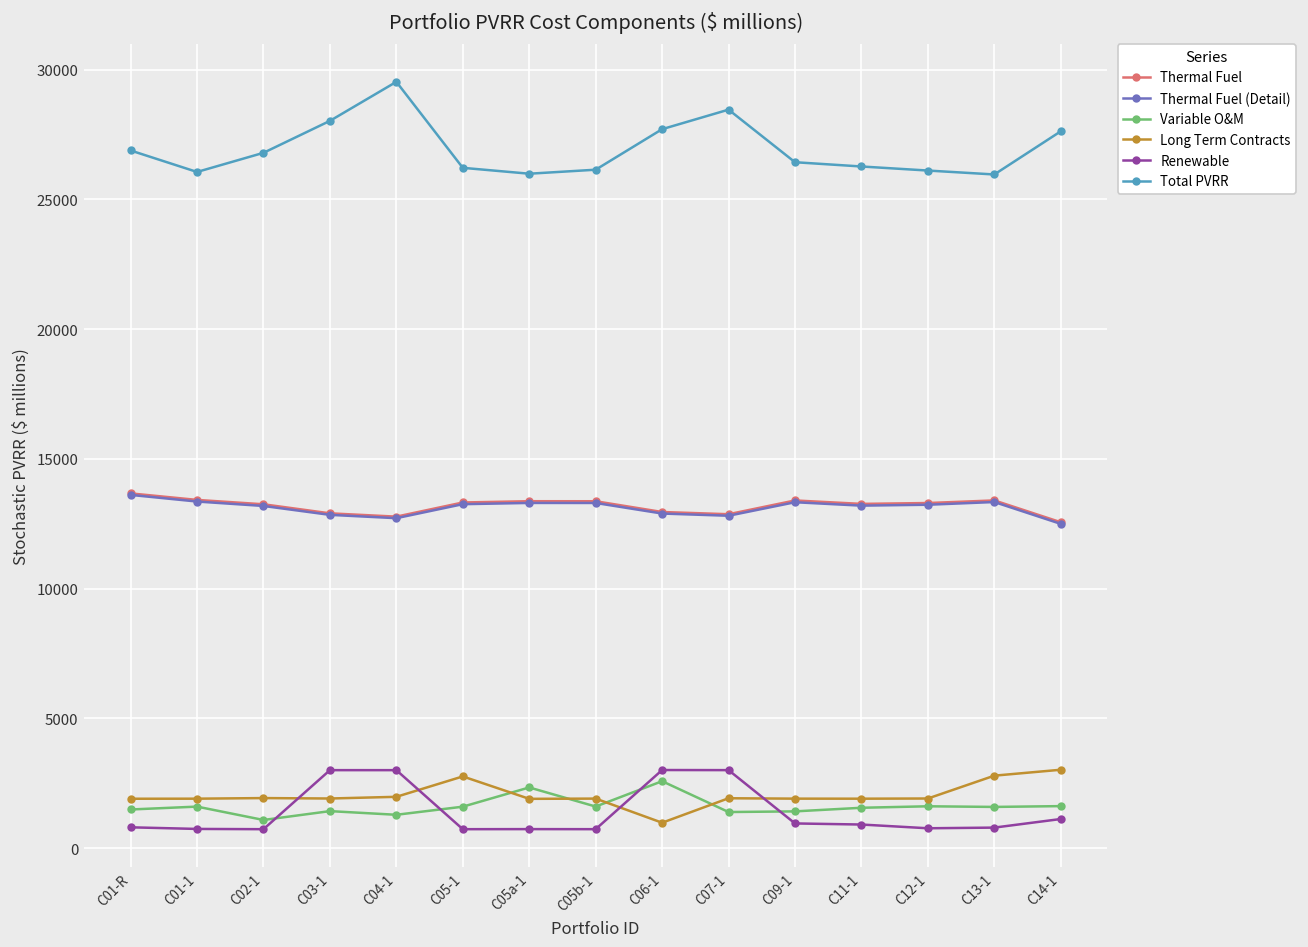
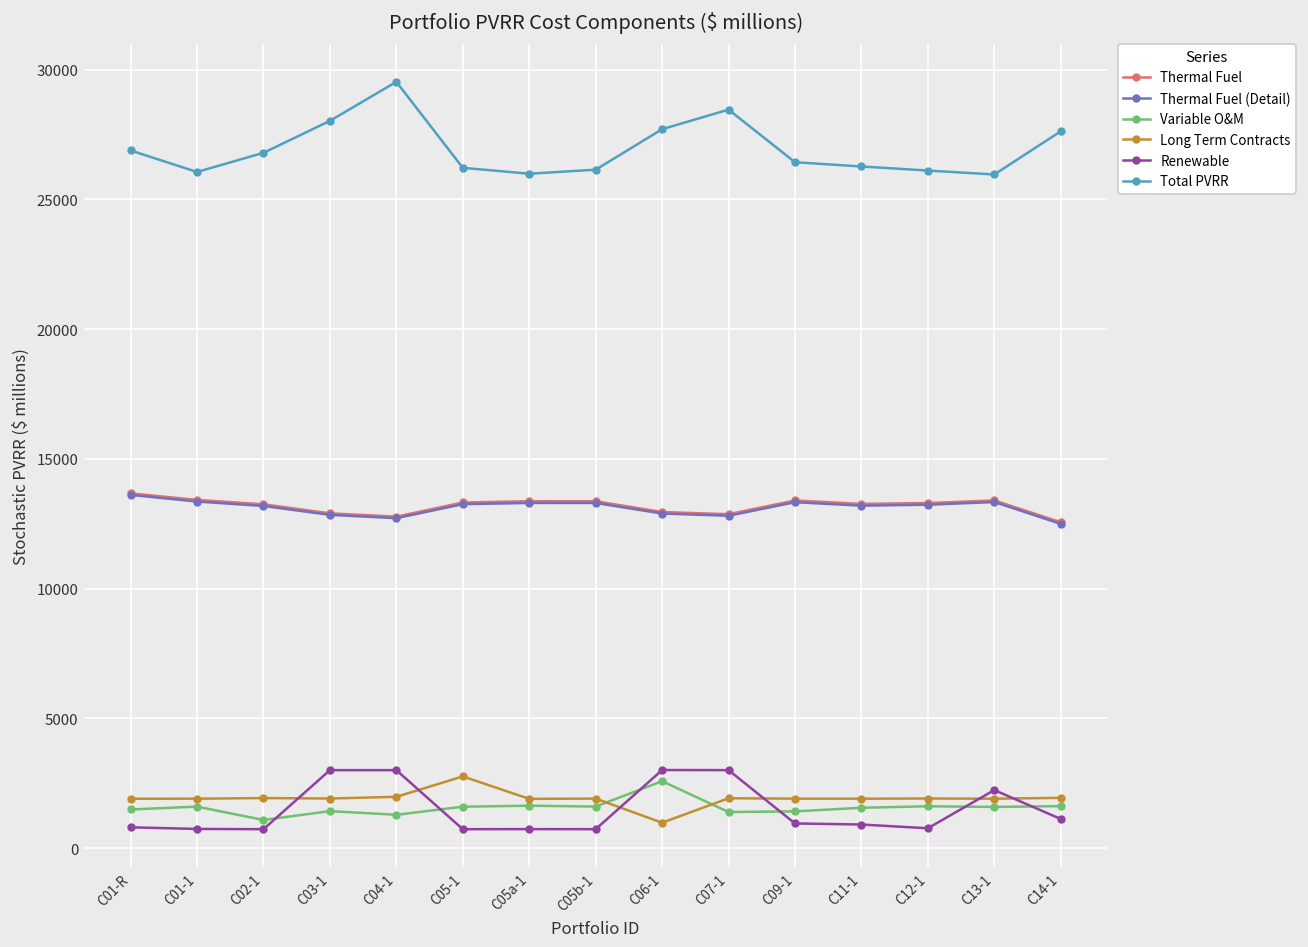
Variable O&M, C05a-1: 2300 -> 1600
Long Term Contracts, C13-1: 2800 -> 1900
Renewable, C13-1: 800 -> 2200
Long Term Contracts, C14-1: 3000 -> 1900
